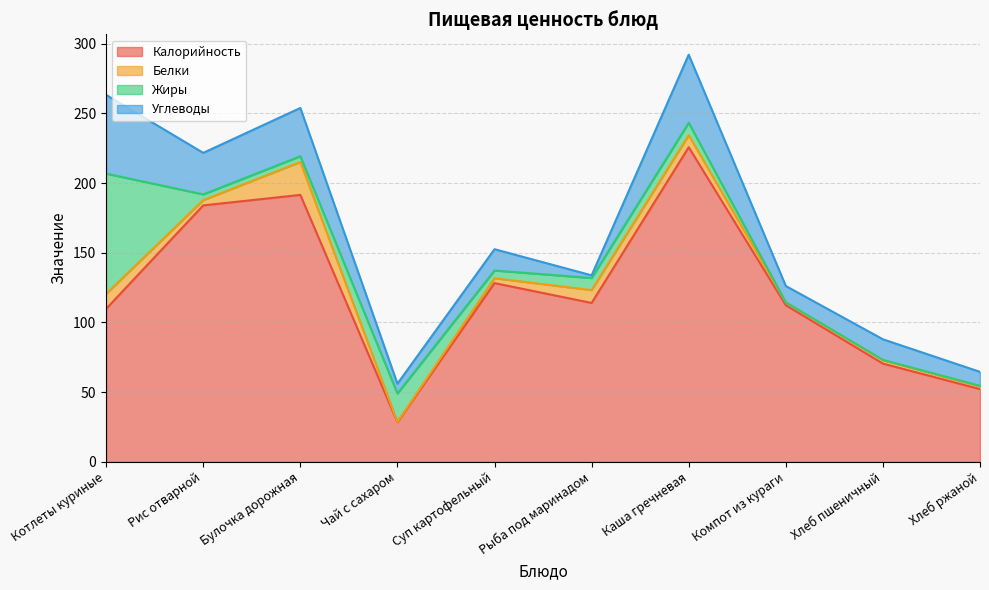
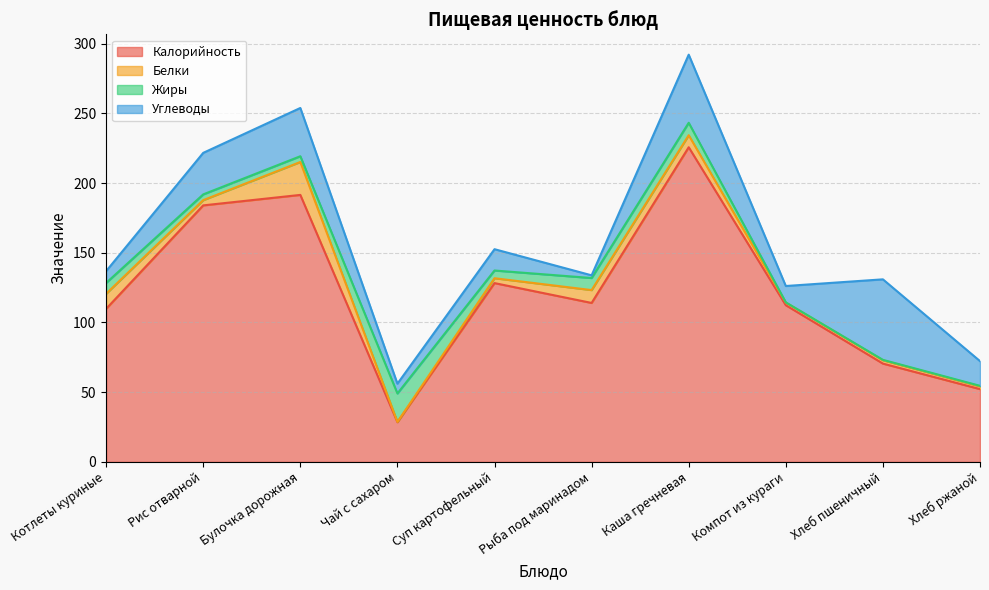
Жиры, Котлеты куриные: 86 -> 8
Углеводы, Котлеты куриные: 56 -> 8
Углеводы, Хлеб пшеничный: 15 -> 58
Углеводы, Хлеб ржаной: 10 -> 18
